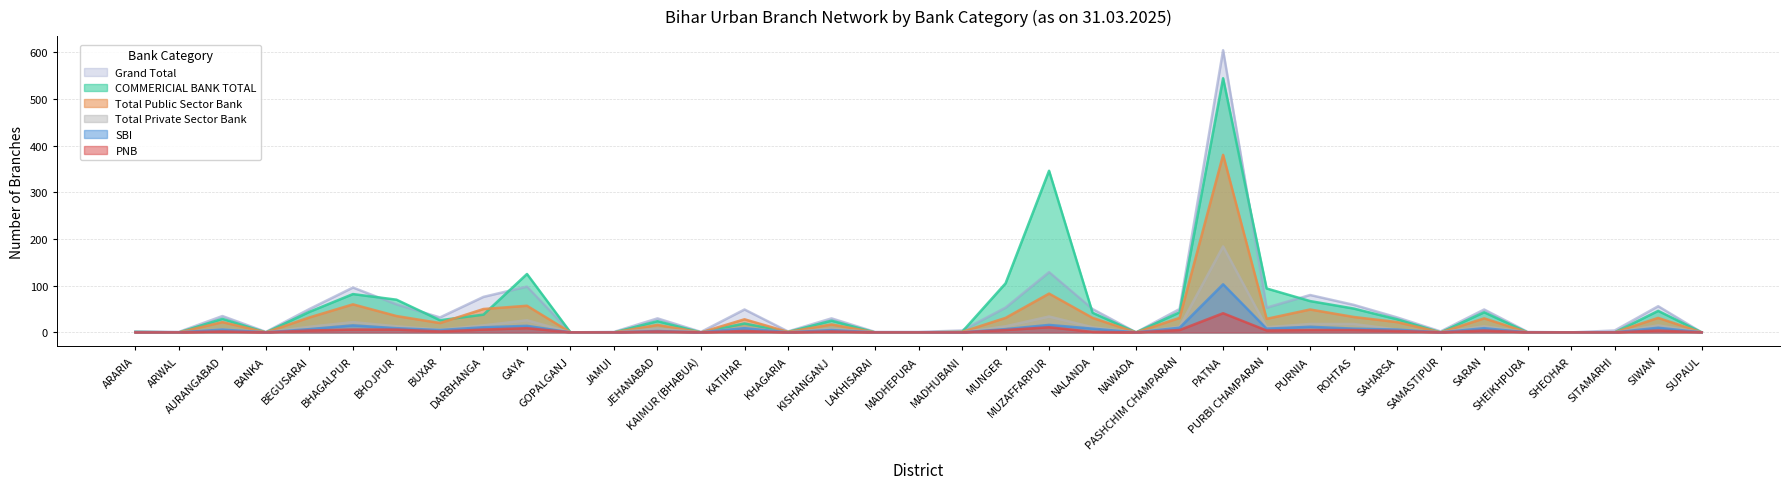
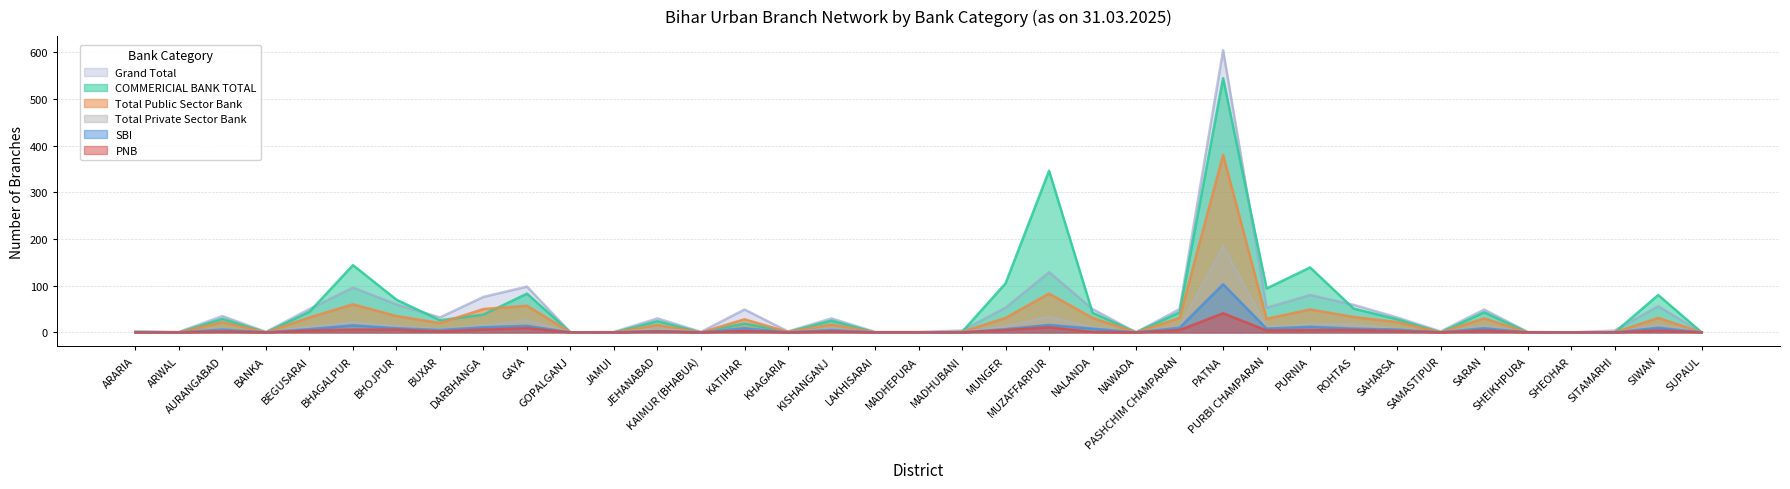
COMMERICIAL BANK TOTAL, BHAGALPUR: 80 -> 140
COMMERICIAL BANK TOTAL, GAYA: 130 -> 80
COMMERICIAL BANK TOTAL, PURNIA: 70 -> 140
COMMERICIAL BANK TOTAL, SIWAN: 50 -> 80
